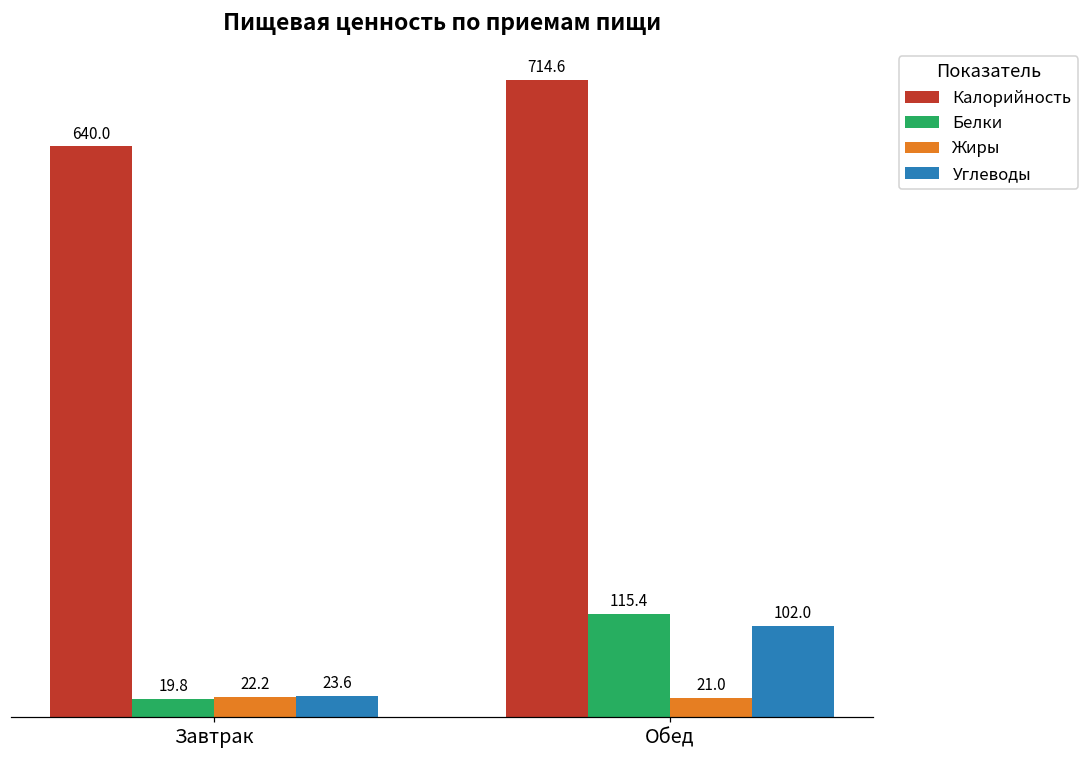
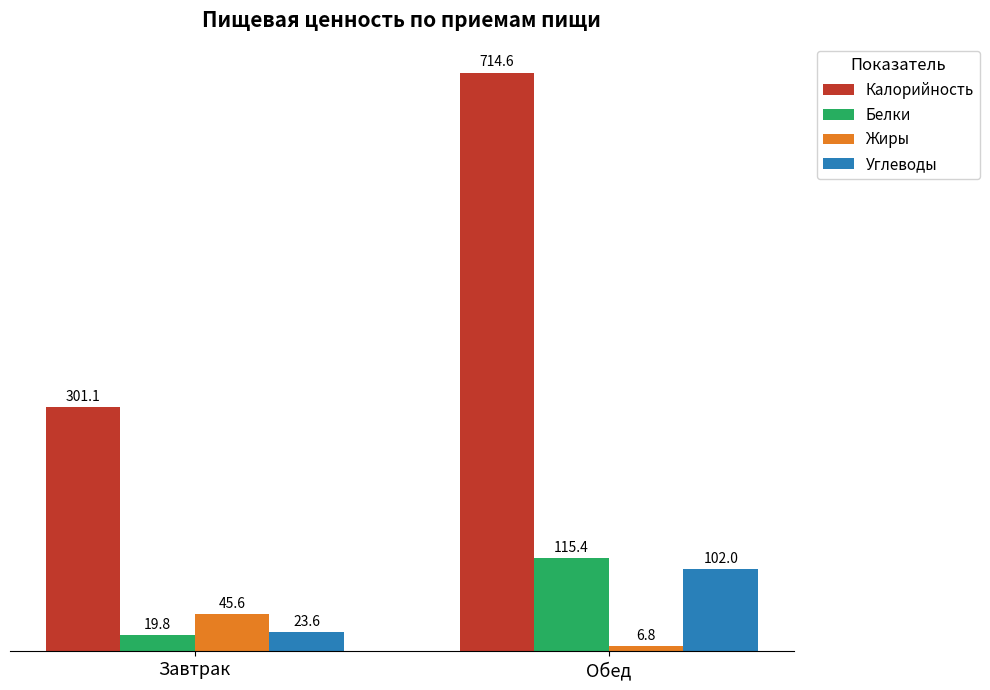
Калорийность, Завтрак: 640.0 -> 301.1
Жиры, Завтрак: 22.2 -> 45.6
Жиры, Обед: 21.0 -> 6.8
